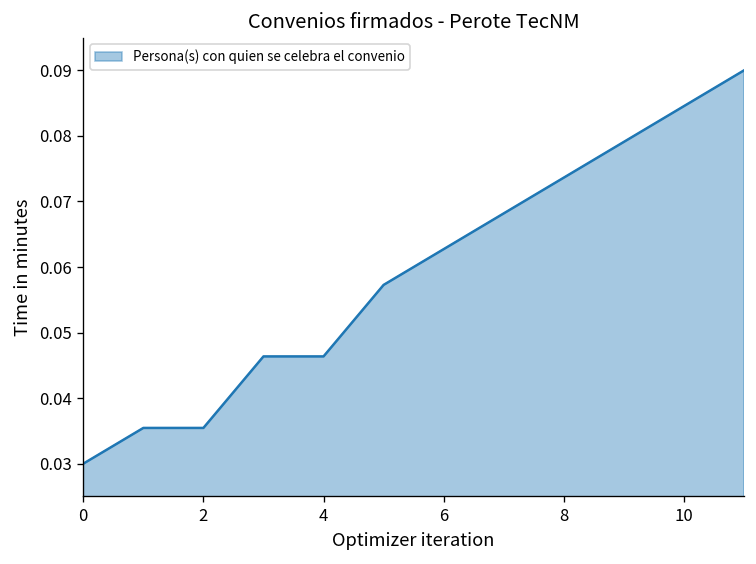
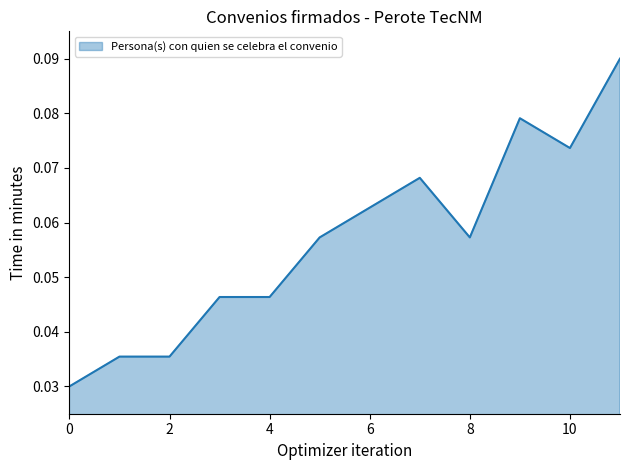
8: 0.074 -> 0.057
10: 0.085 -> 0.074
